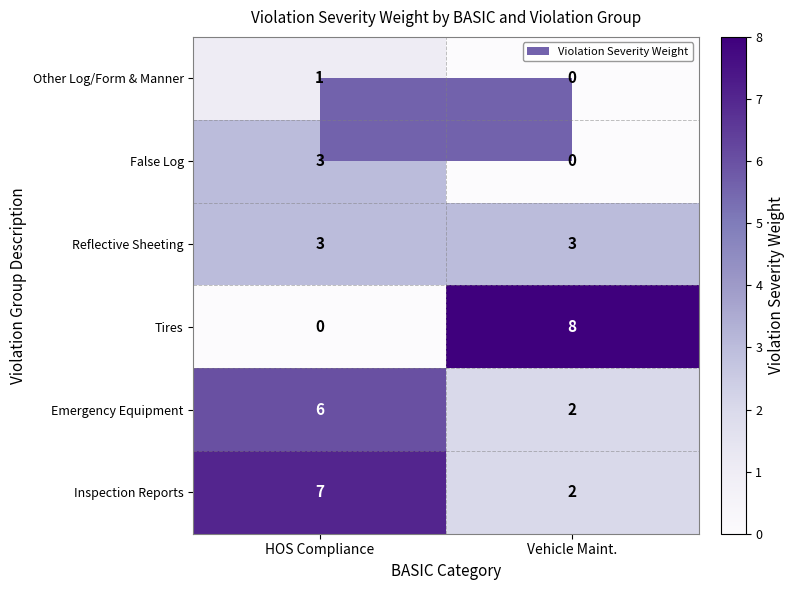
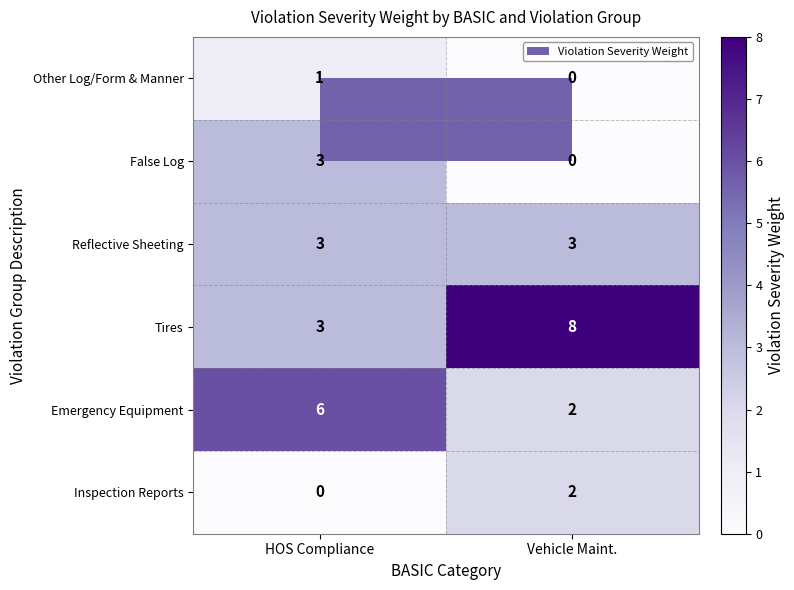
Tires, HOS Compliance: 0 -> 3
Inspection Reports, HOS Compliance: 7 -> 0
